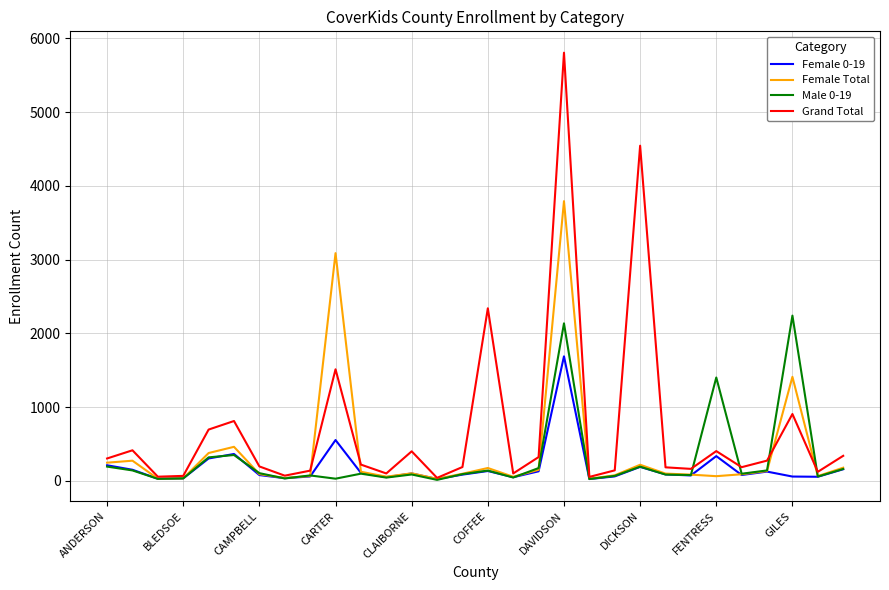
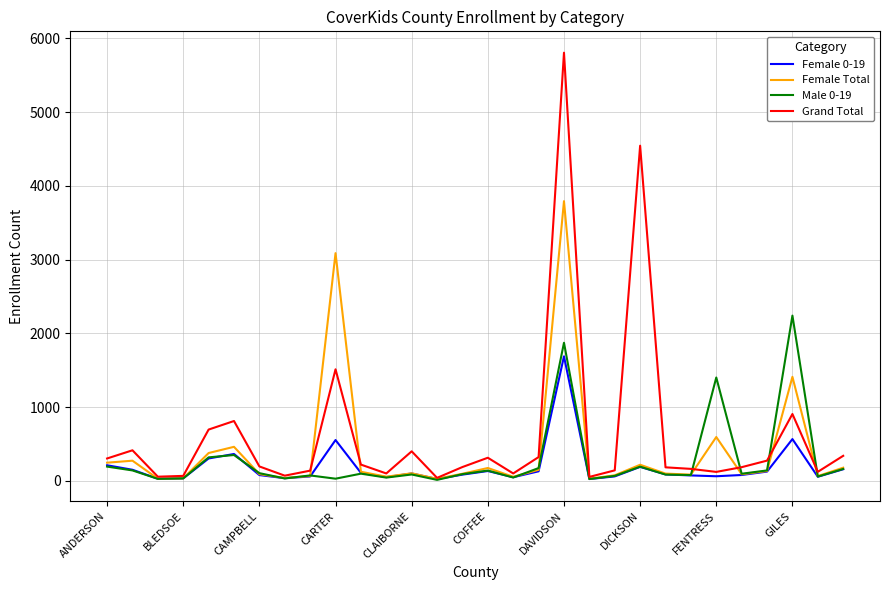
Grand Total, COFFEE: 2300 -> 300
Male 0-19, DAVIDSON: 2100 -> 1900
Female 0-19, FENTRESS: 300 -> 100
Female Total, FENTRESS: 100 -> 600
Grand Total, FENTRESS: 400 -> 100
Female 0-19, GILES: 100 -> 600
